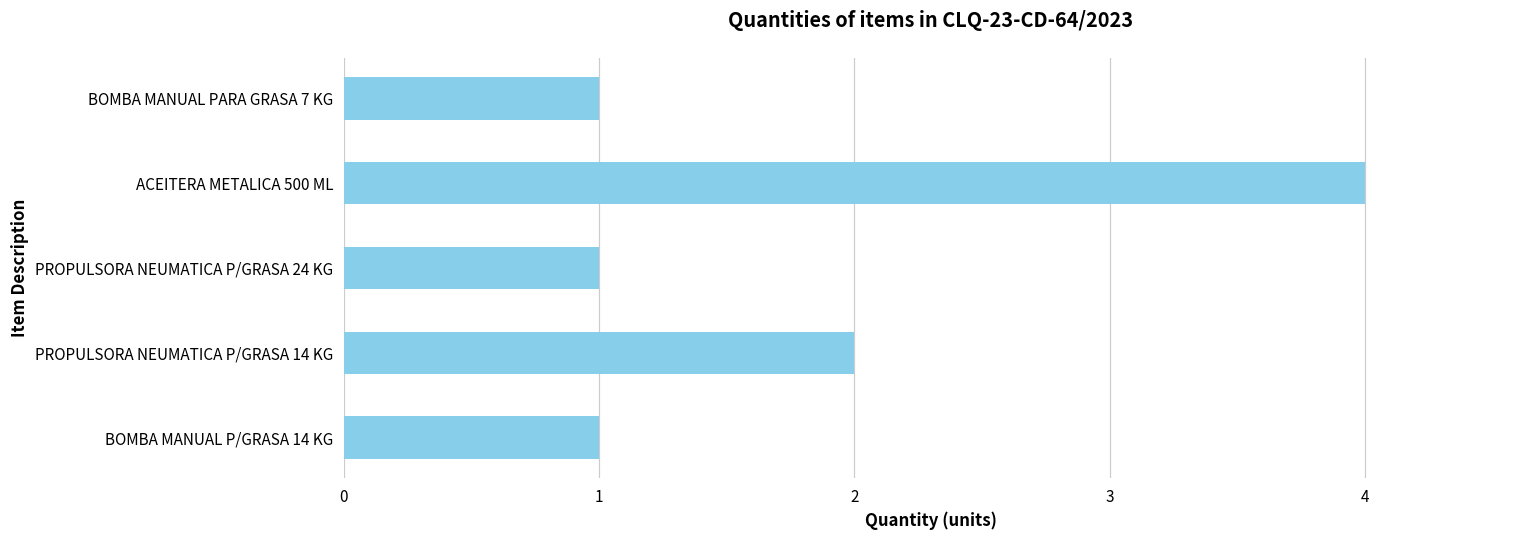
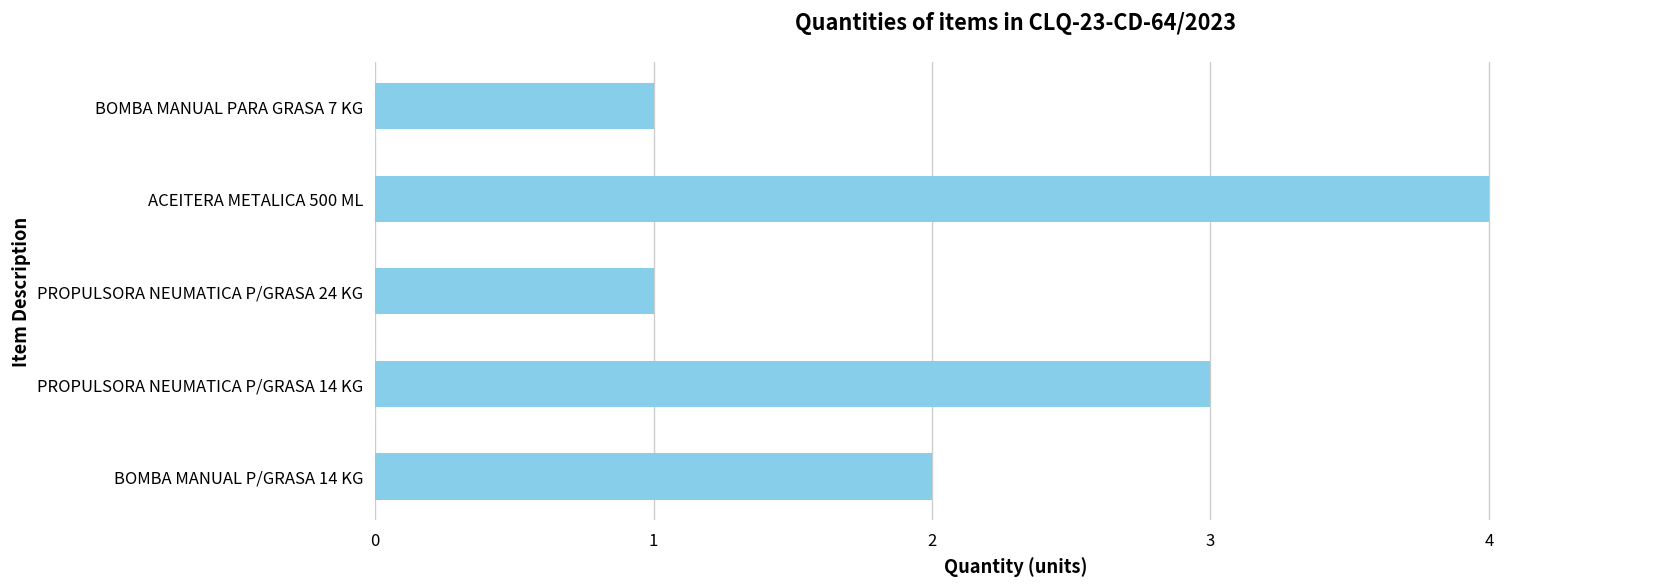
PROPULSORA NEUMATICA P/GRASA 14 KG: 2 -> 3
BOMBA MANUAL P/GRASA 14 KG: 1 -> 2
